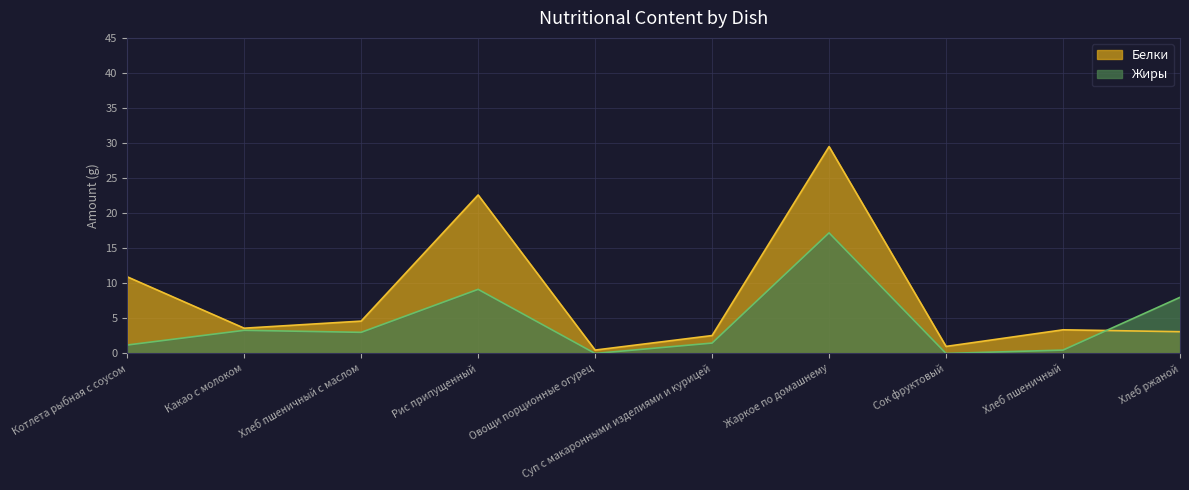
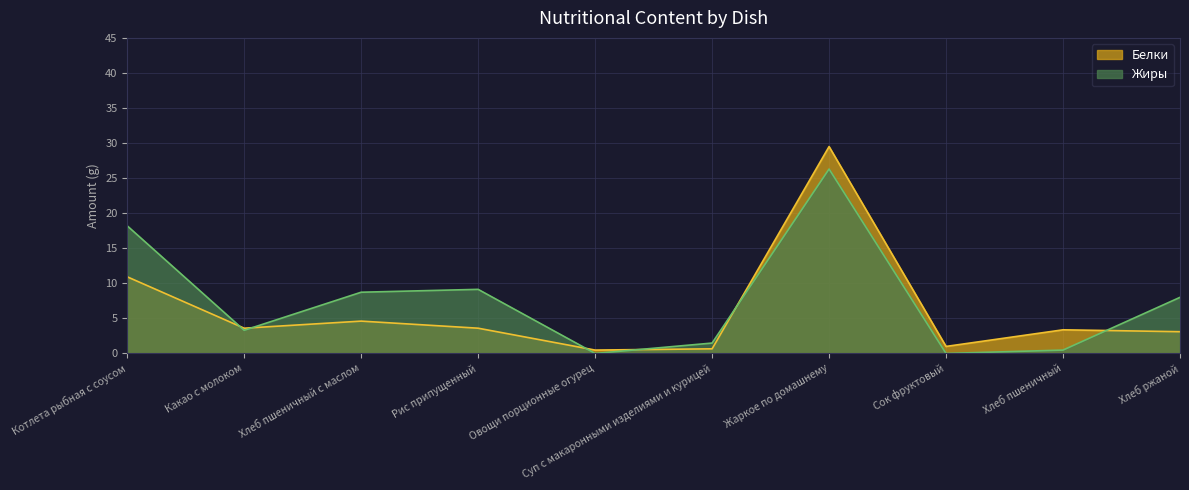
Жиры, Котлета рыбная с соусом: 1 -> 18
Жиры, Хлеб пшеничный с маслом: 3 -> 9
Белки, Рис припущенный: 23 -> 4
Белки, Суп с макаронными изделиями и курицей: 3 -> 1
Жиры, Жаркое по домашнему: 17 -> 26
